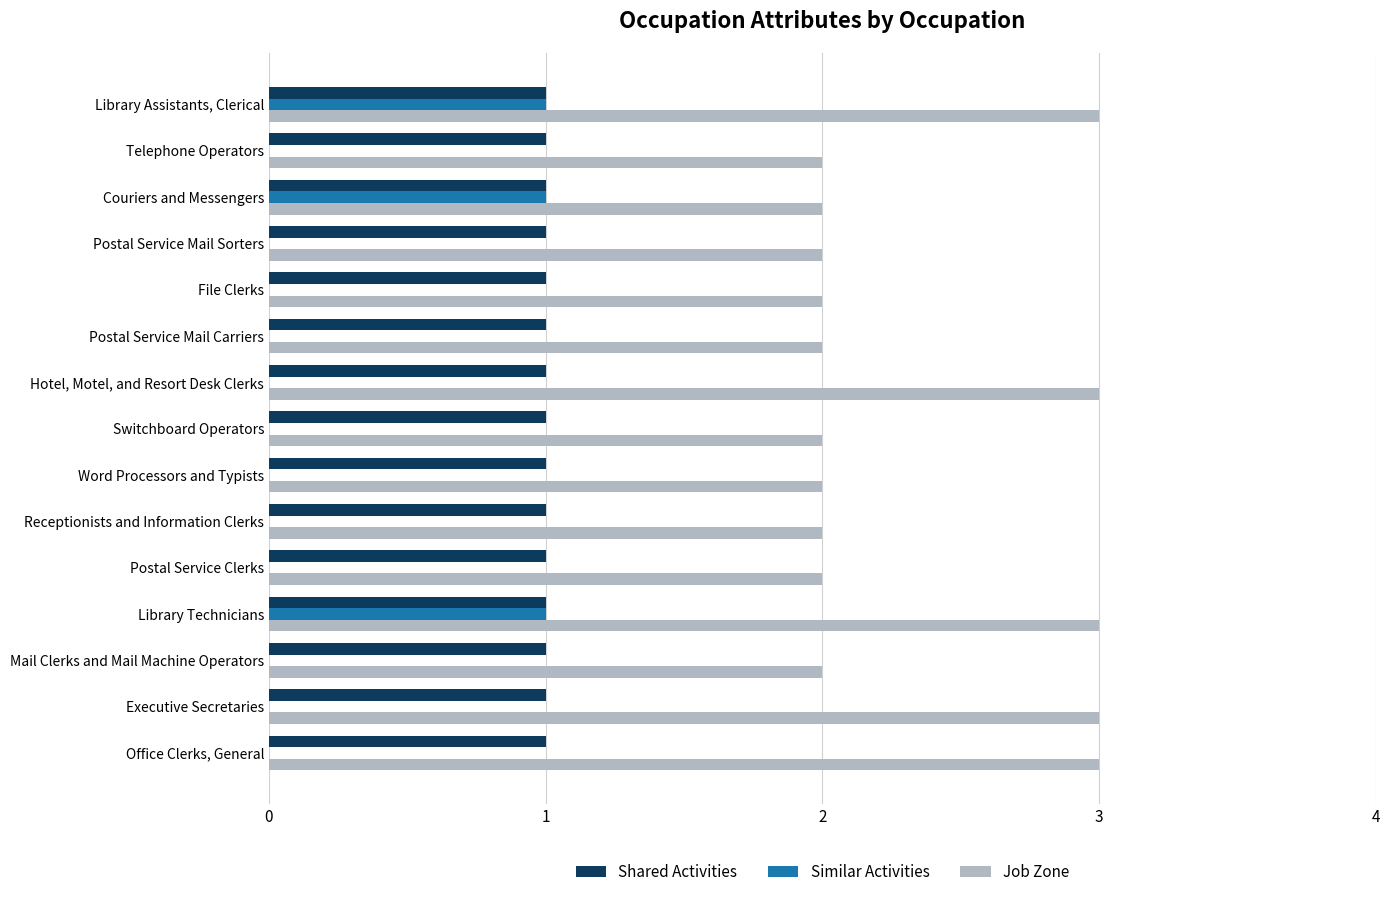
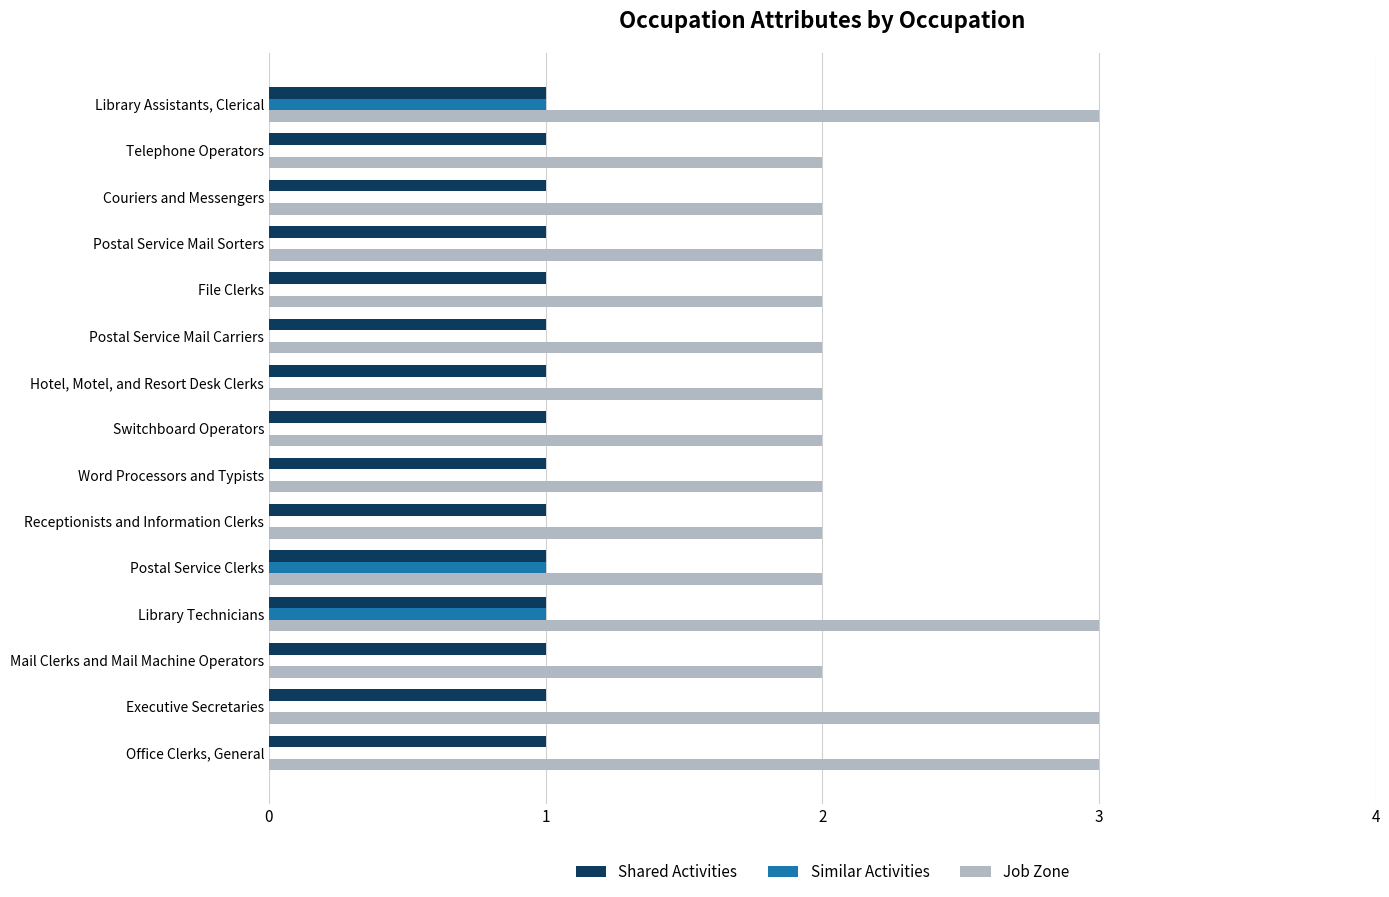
Similar Activities, Couriers and Messengers: 1 -> 0
Job Zone, Hotel, Motel, and Resort Desk Clerks: 3 -> 2
Similar Activities, Postal Service Clerks: 0 -> 1
